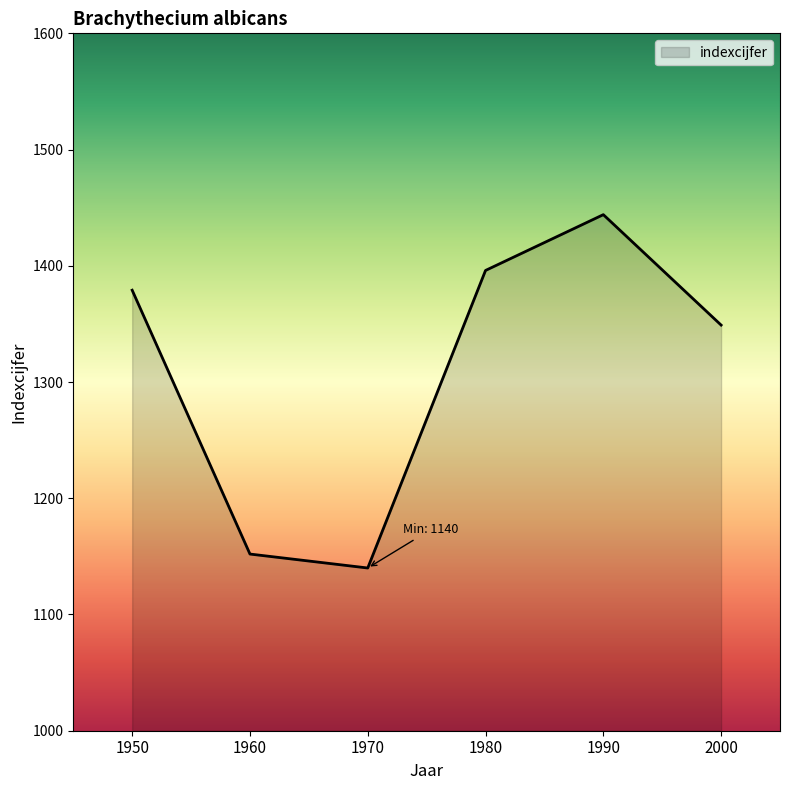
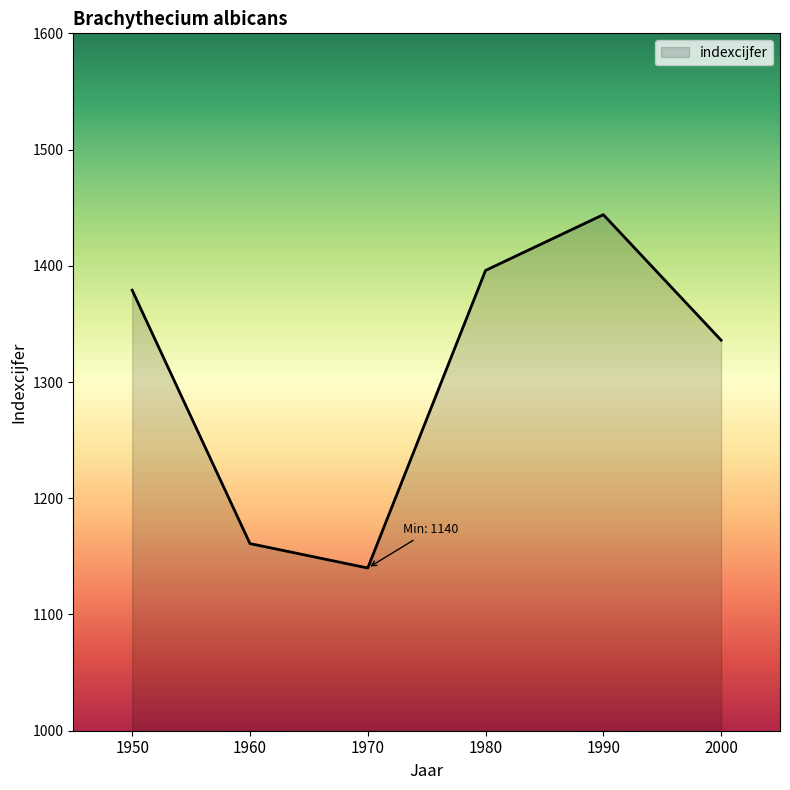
1960: 1152 -> 1161
2000: 1349 -> 1336
